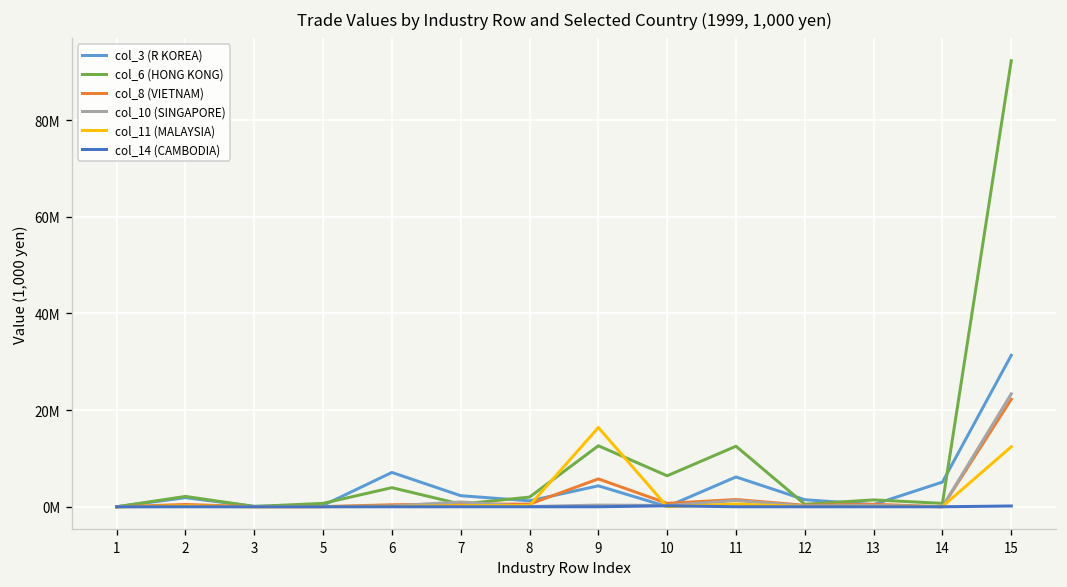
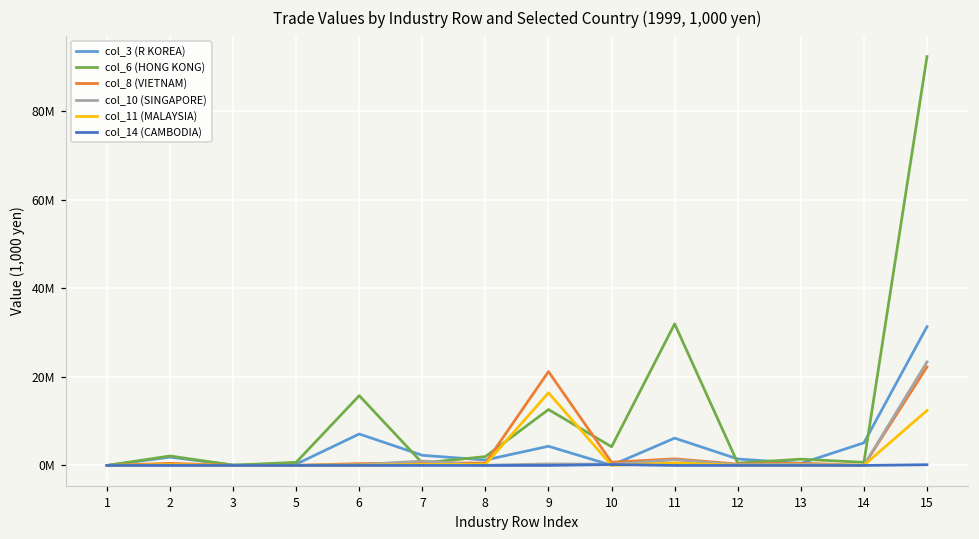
col_6 (HONG KONG), 6: 4000000 -> 16000000
col_8 (VIETNAM), 9: 6000000 -> 21000000
col_6 (HONG KONG), 10: 6000000 -> 4000000
col_6 (HONG KONG), 11: 13000000 -> 32000000
